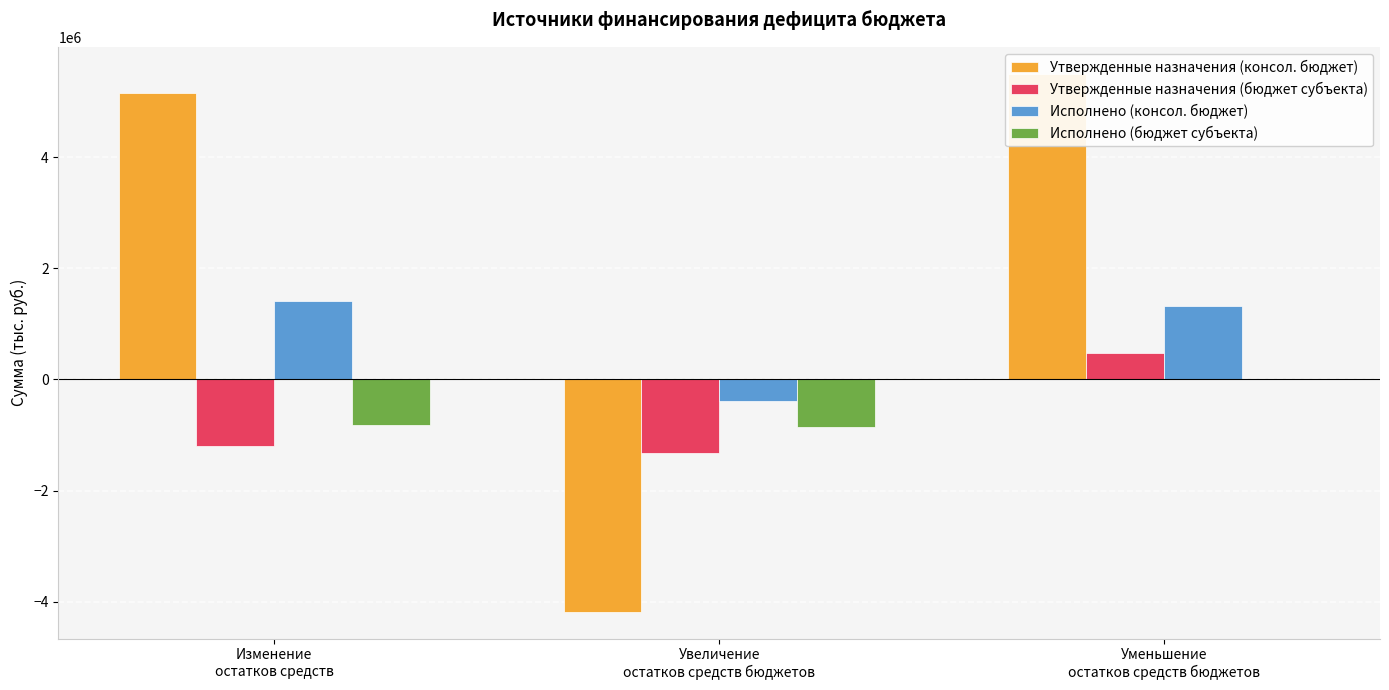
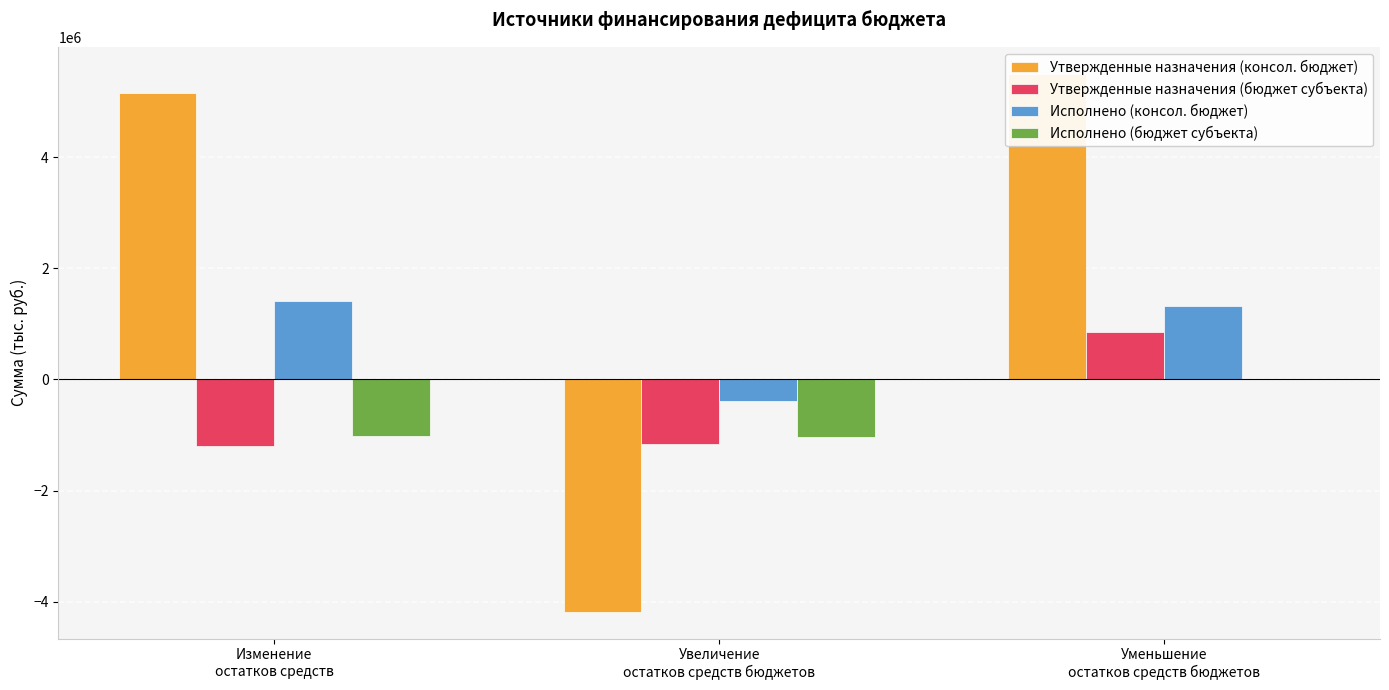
Исполнено (бюджет субъекта), Изменение остатков средств: -800000 -> -1000000
Утвержденные назначения (бюджет субъекта), Увеличение остатков средств бюджетов: -1300000 -> -1200000
Исполнено (бюджет субъекта), Увеличение остатков средств бюджетов: -900000 -> -1000000
Утвержденные назначения (бюджет субъекта), Уменьшение остатков средств бюджетов: 500000 -> 900000
